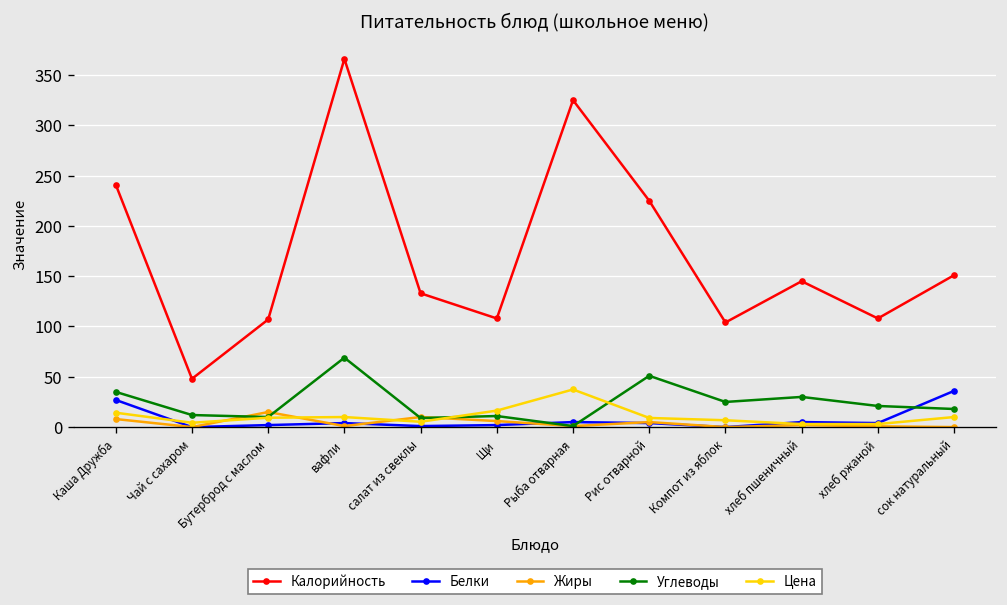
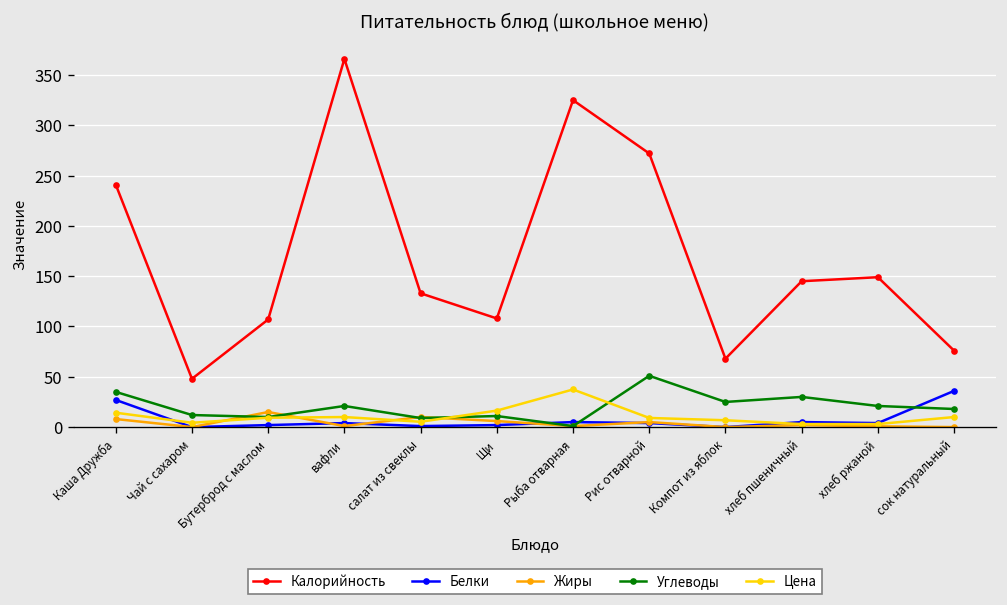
Углеводы, вафли: 70 -> 20
Калорийность, Рис отварной: 230 -> 270
Калорийность, Компот из яблок: 100 -> 70
Калорийность, хлеб ржаной: 110 -> 150
Калорийность, сок натуральный: 150 -> 80
